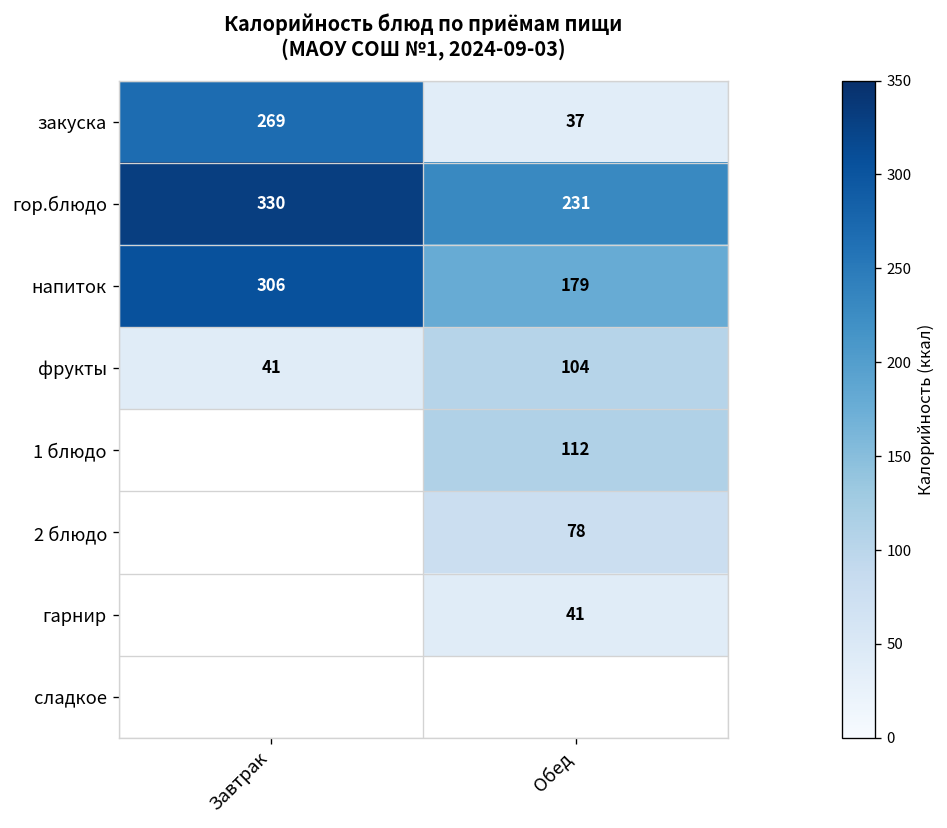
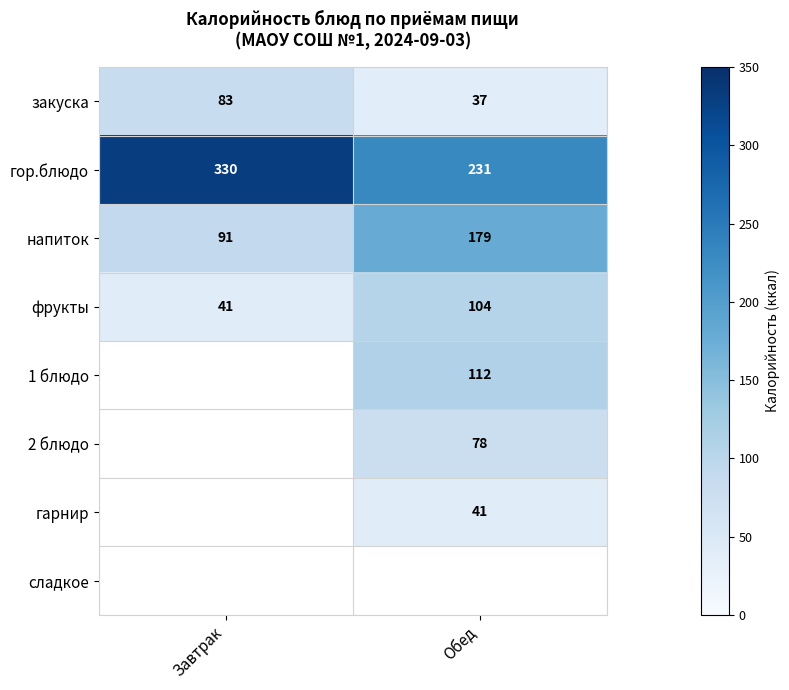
закуска, Завтрак: 269 -> 83
напиток, Завтрак: 306 -> 91
